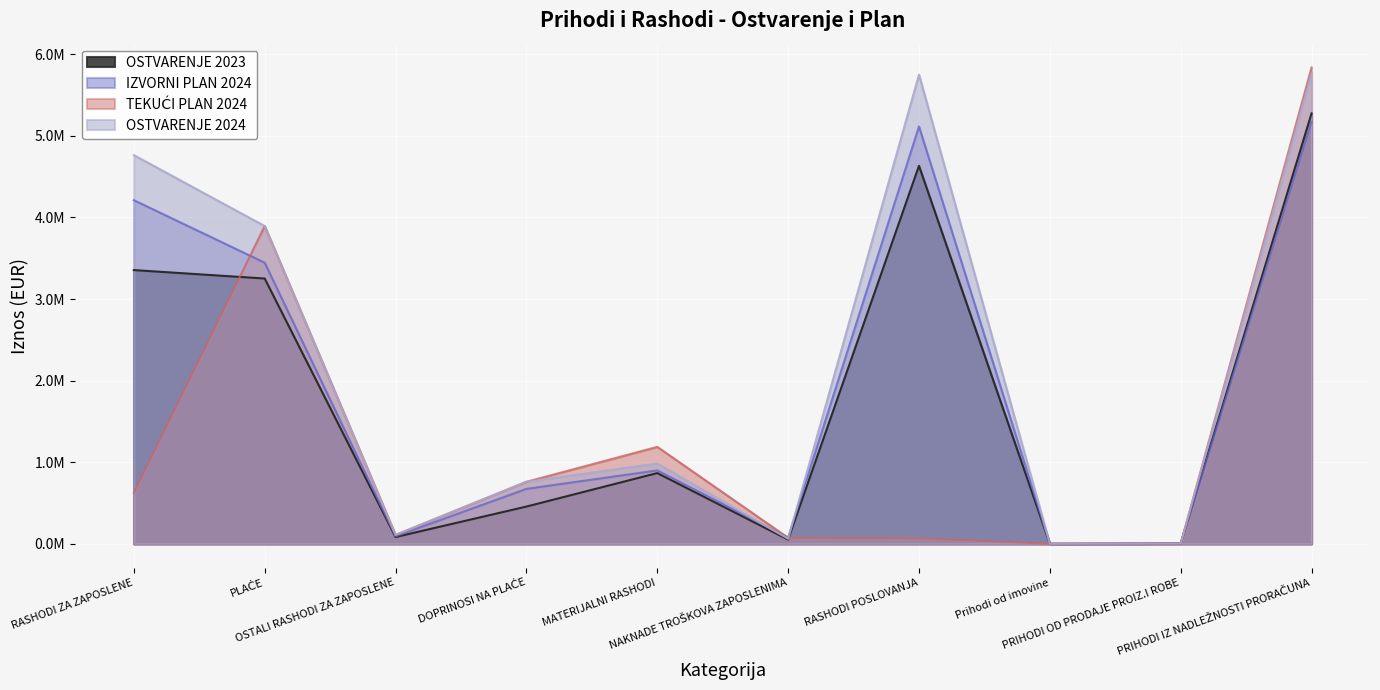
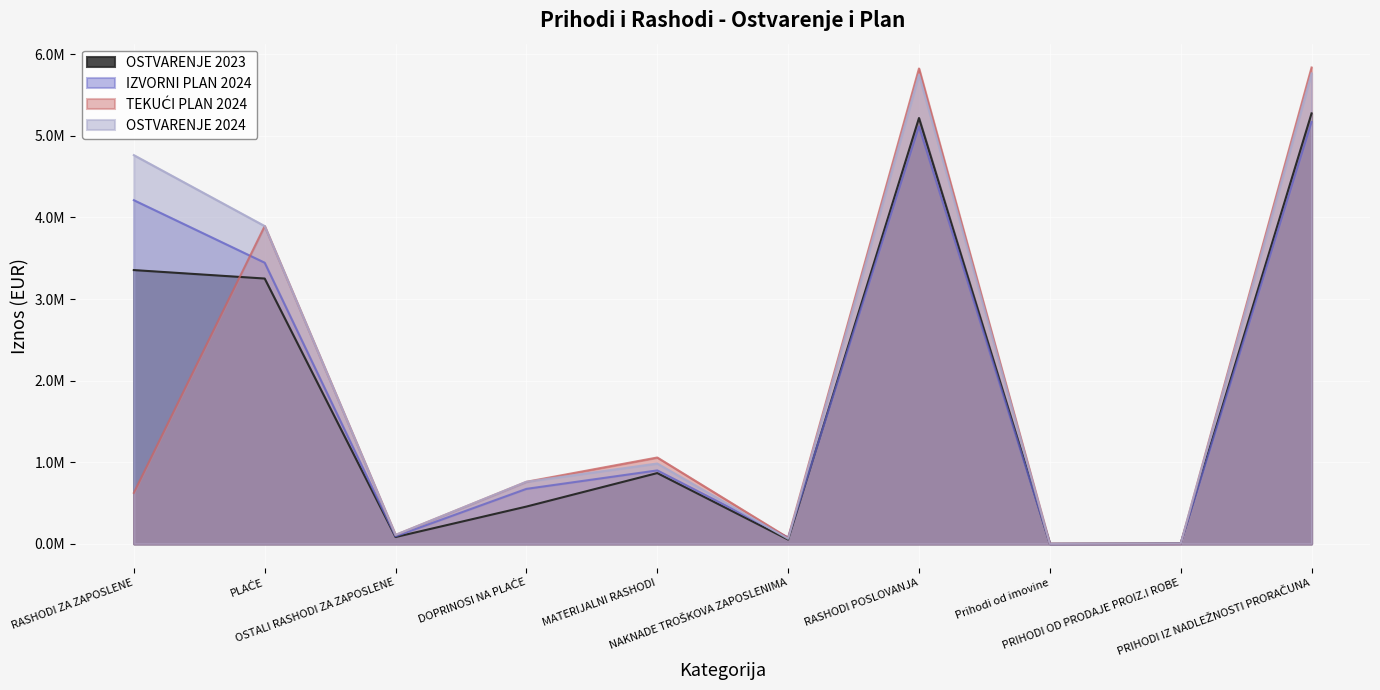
TEKUĆI PLAN 2024, MATERIJALNI RASHODI: 1200000 -> 1100000
OSTVARENJE 2023, RASHODI POSLOVANJA: 4600000 -> 5200000
TEKUĆI PLAN 2024, RASHODI POSLOVANJA: 100000 -> 5800000
